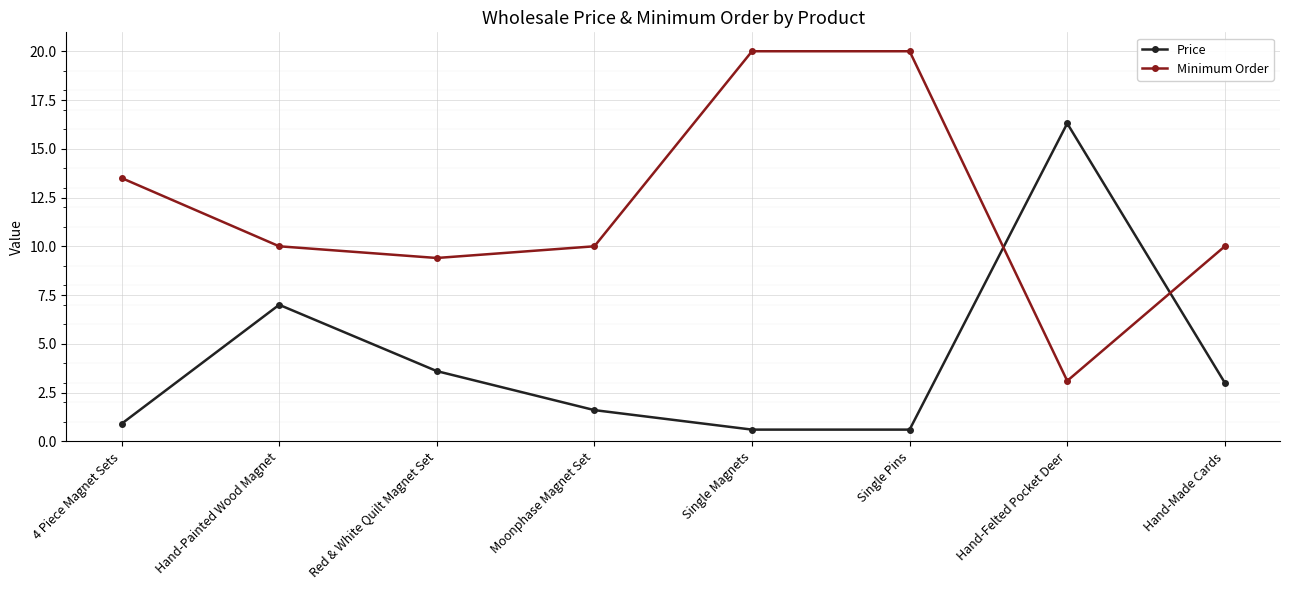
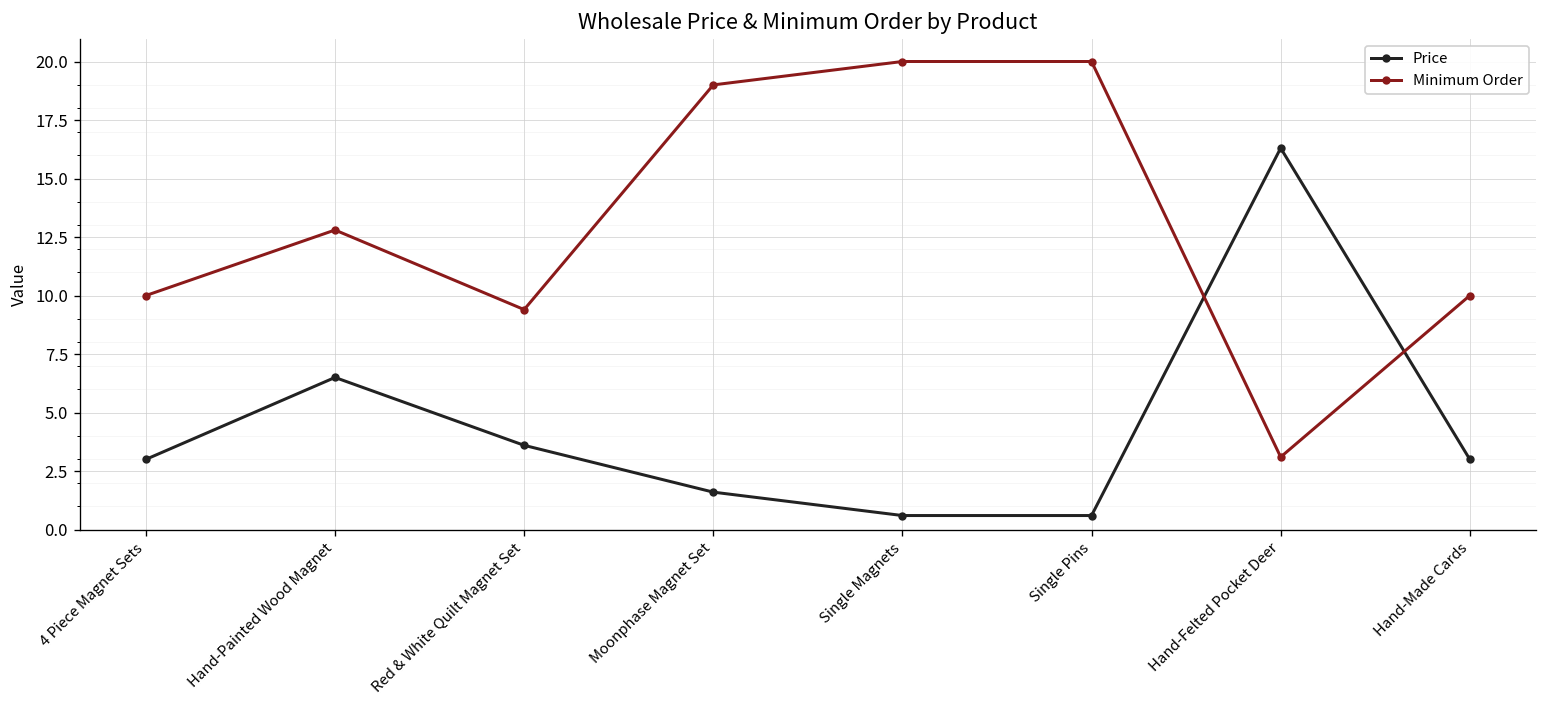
Price, 4 Piece Magnet Sets: 0.9 -> 3.0
Minimum Order, 4 Piece Magnet Sets: 13.5 -> 10.0
Price, Hand-Painted Wood Magnet: 7.0 -> 6.5
Minimum Order, Hand-Painted Wood Magnet: 10.0 -> 12.8
Minimum Order, Moonphase Magnet Set: 10 -> 19
